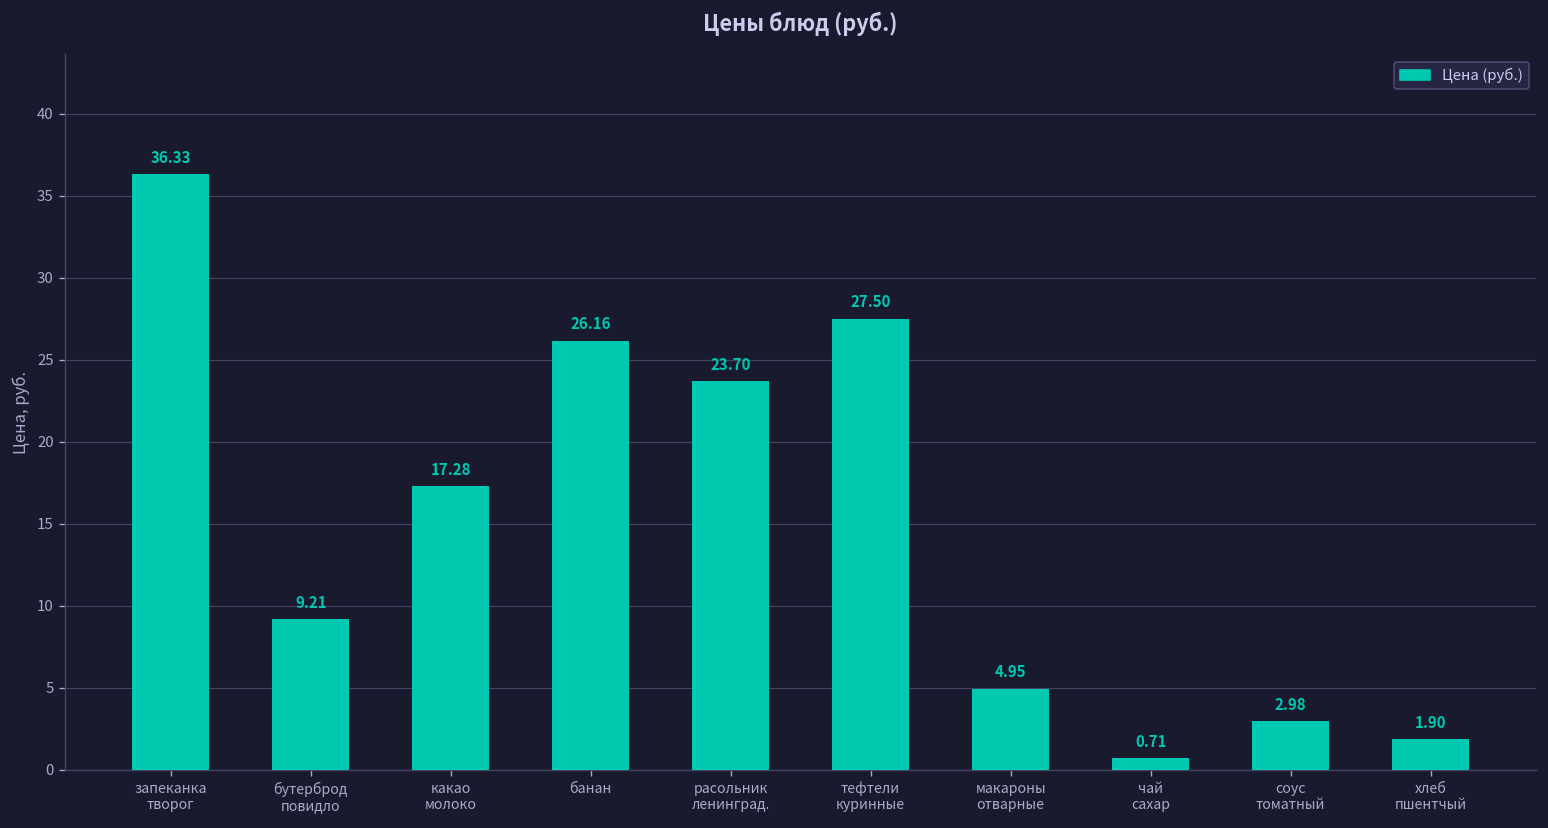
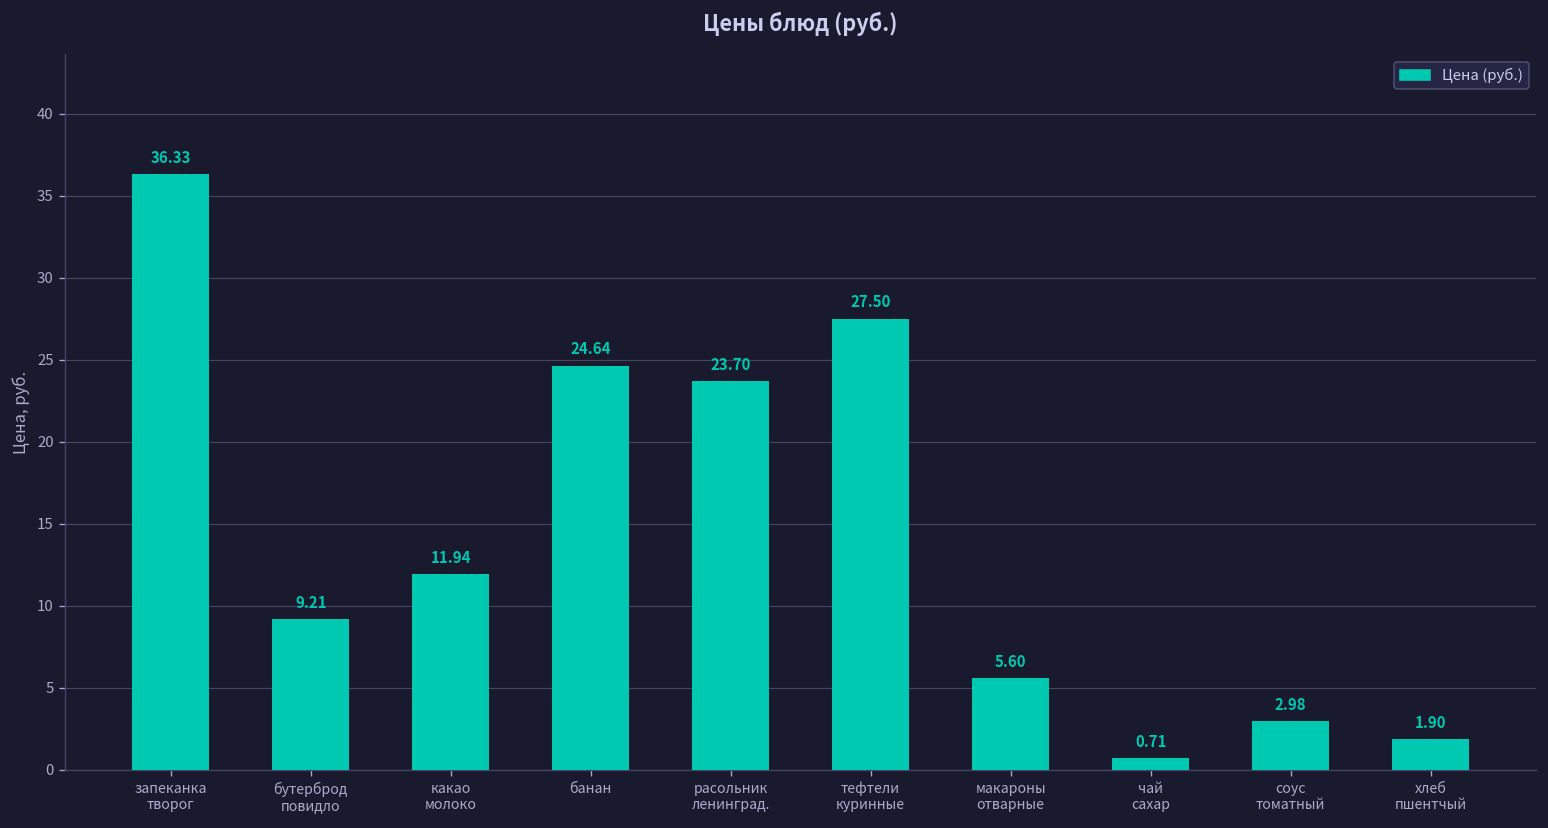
какао молоко: 17.28 -> 11.94
банан: 26.16 -> 24.64
макароны отварные: 4.95 -> 5.60
